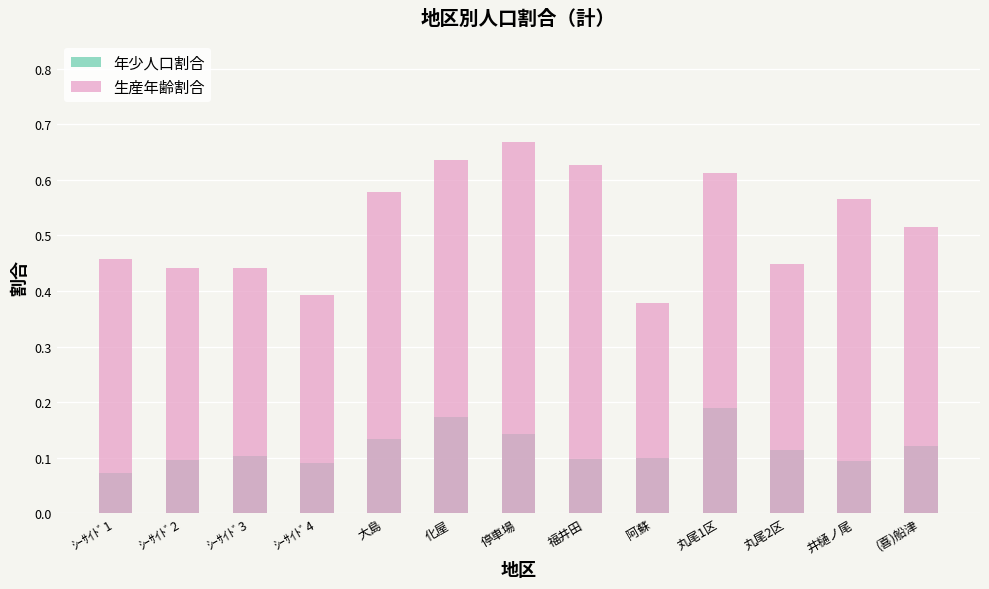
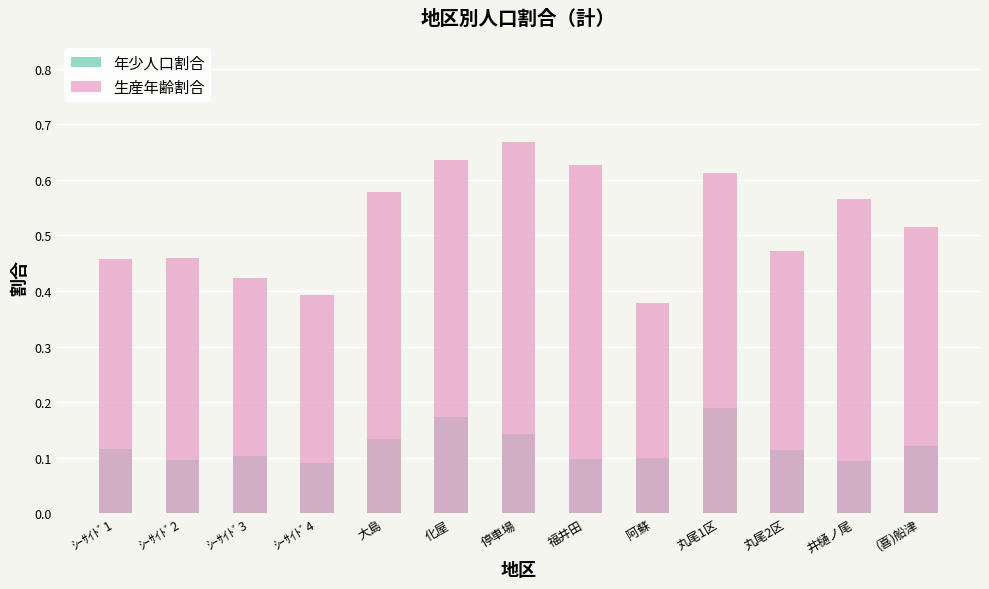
年少人口割合, ｼｰｻｲﾄﾞ1: 0.07 -> 0.12
生産年齢割合, ｼｰｻｲﾄﾞ2: 0.44 -> 0.46
生産年齢割合, ｼｰｻｲﾄﾞ3: 0.44 -> 0.42
生産年齢割合, 丸尾2区: 0.45 -> 0.47
